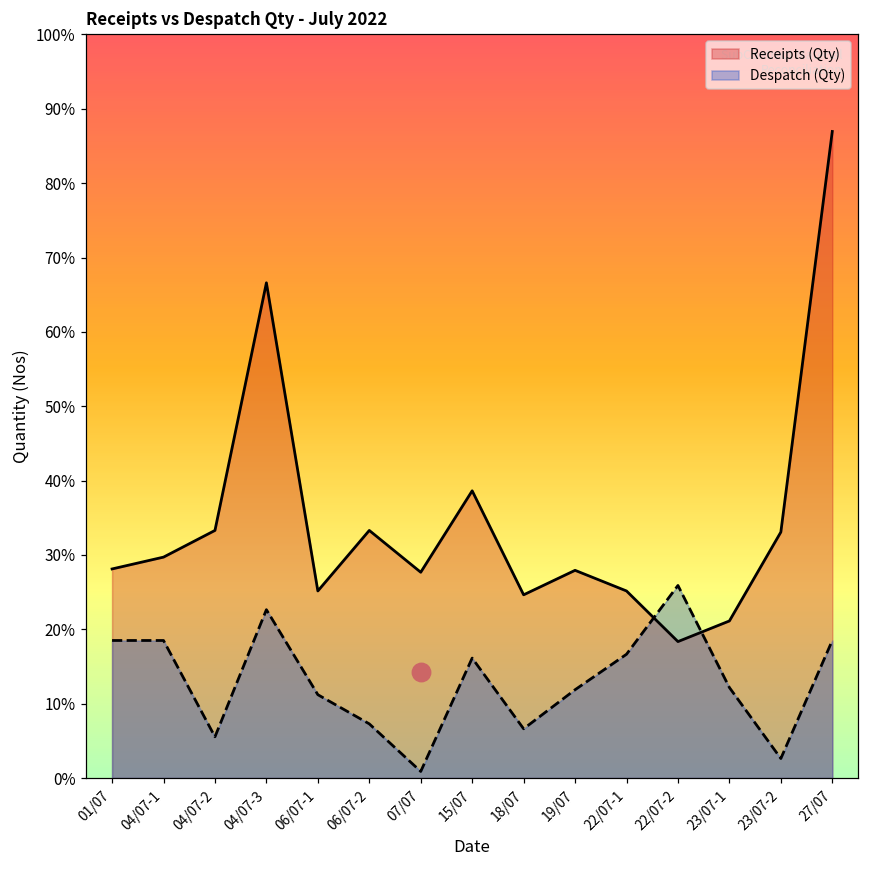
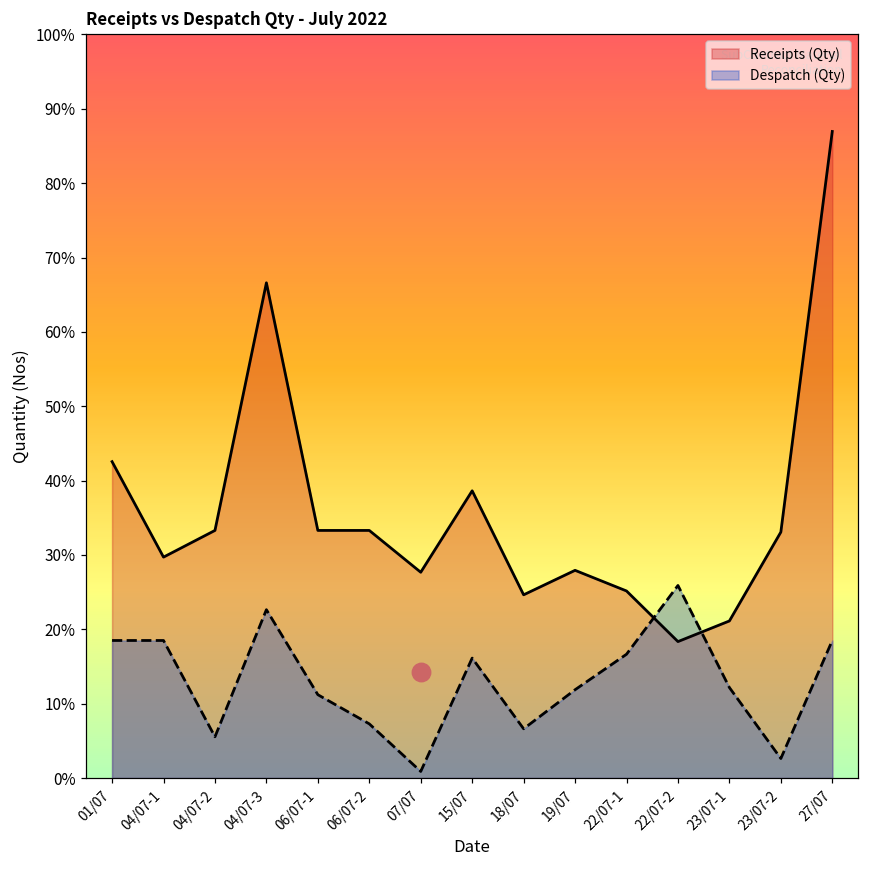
Receipts (Qty), 01/07: 28% -> 43%
Receipts (Qty), 06/07-1: 25% -> 33%
